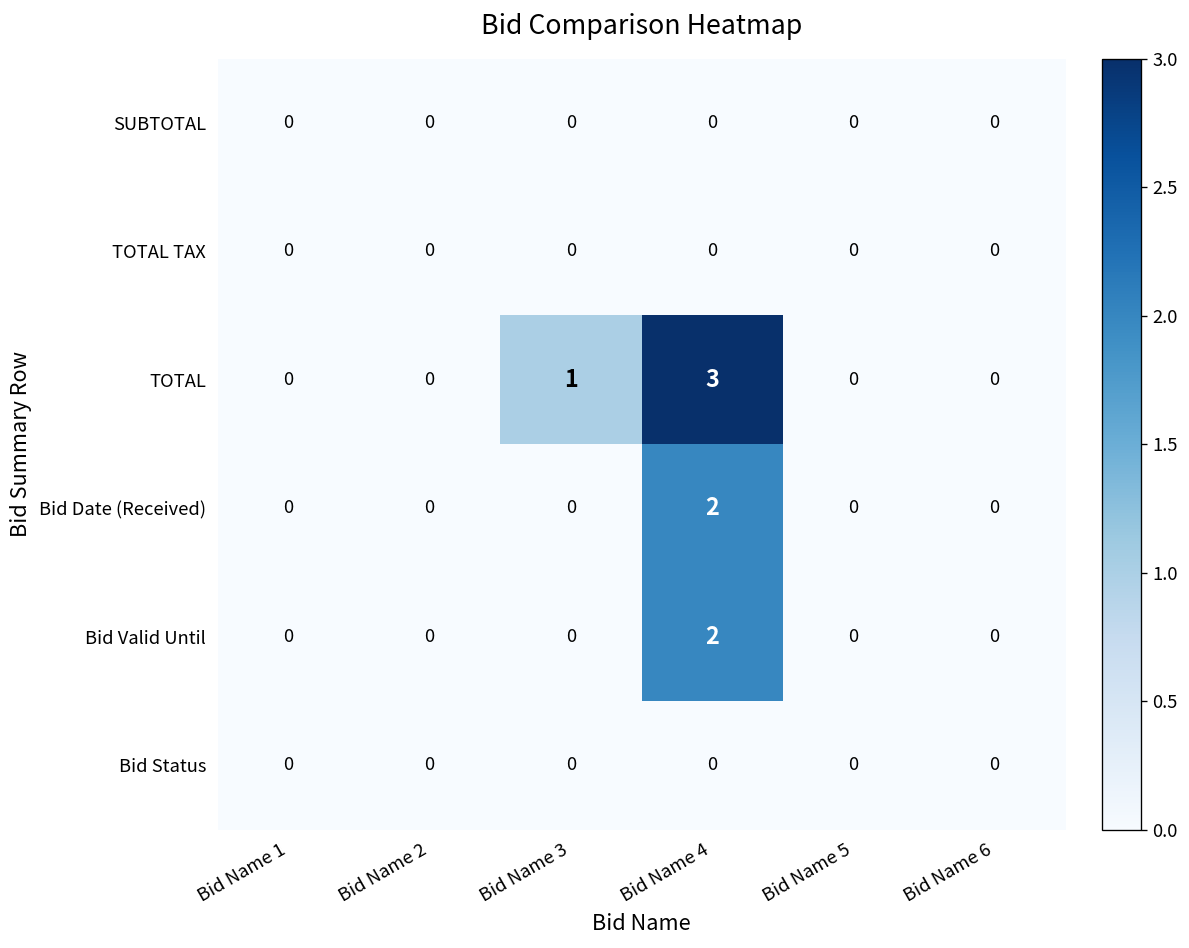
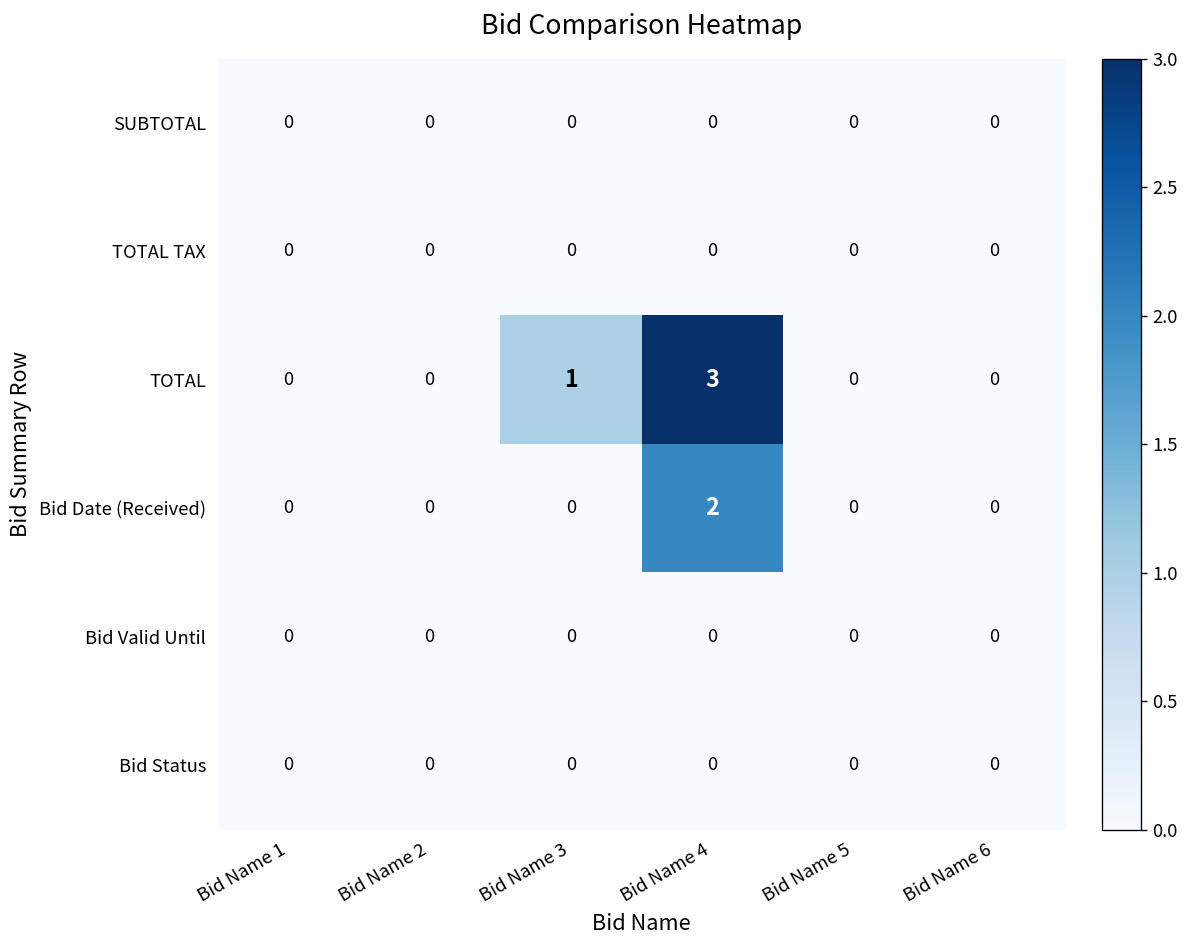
Bid Valid Until, Bid Name 4: 2 -> 0
